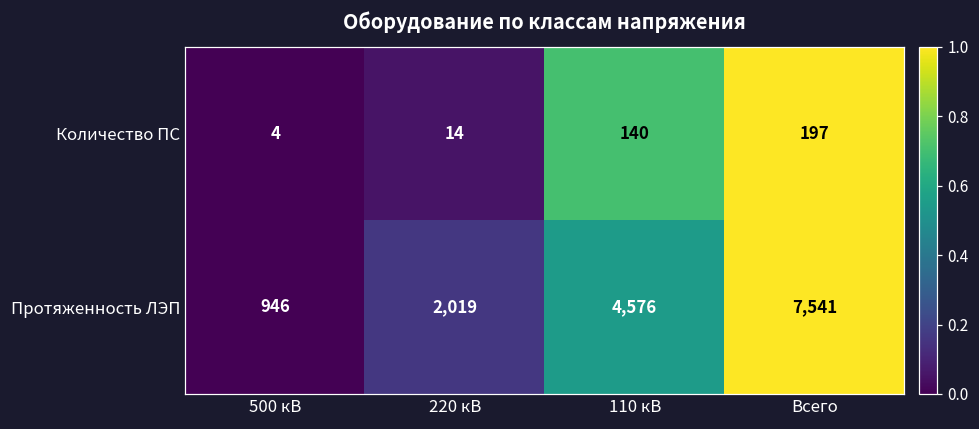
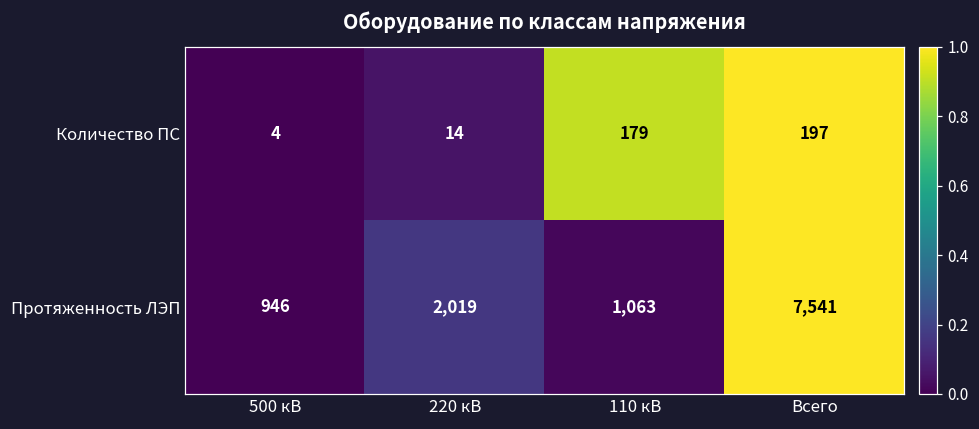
Количество ПС, 110 кВ: 140 -> 179
Протяженность ЛЭП, 110 кВ: 4,576 -> 1,063
